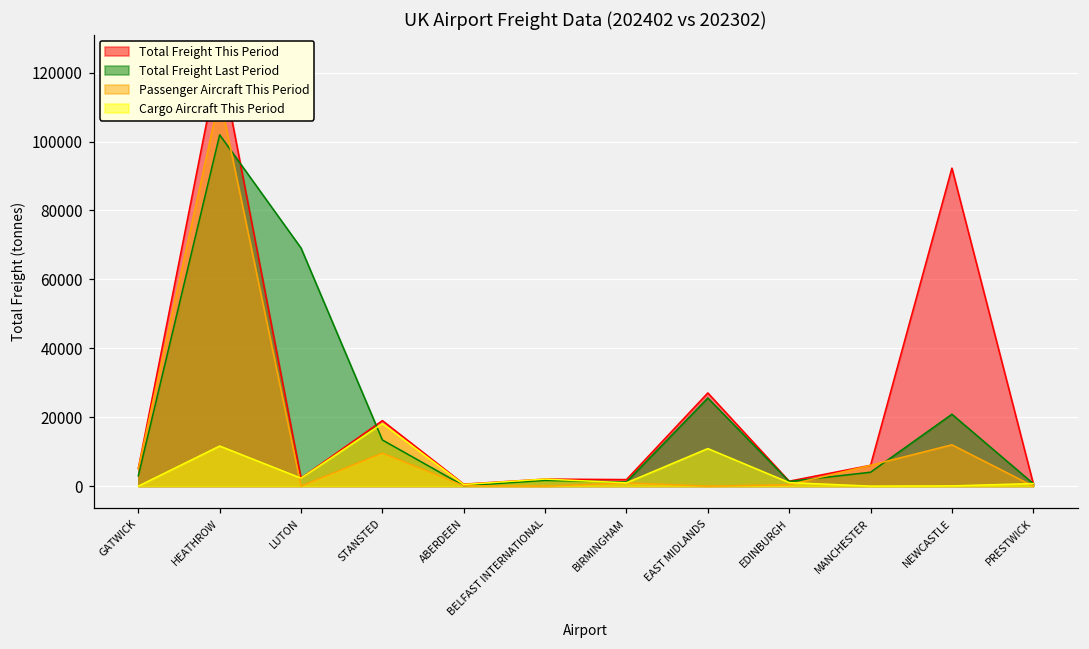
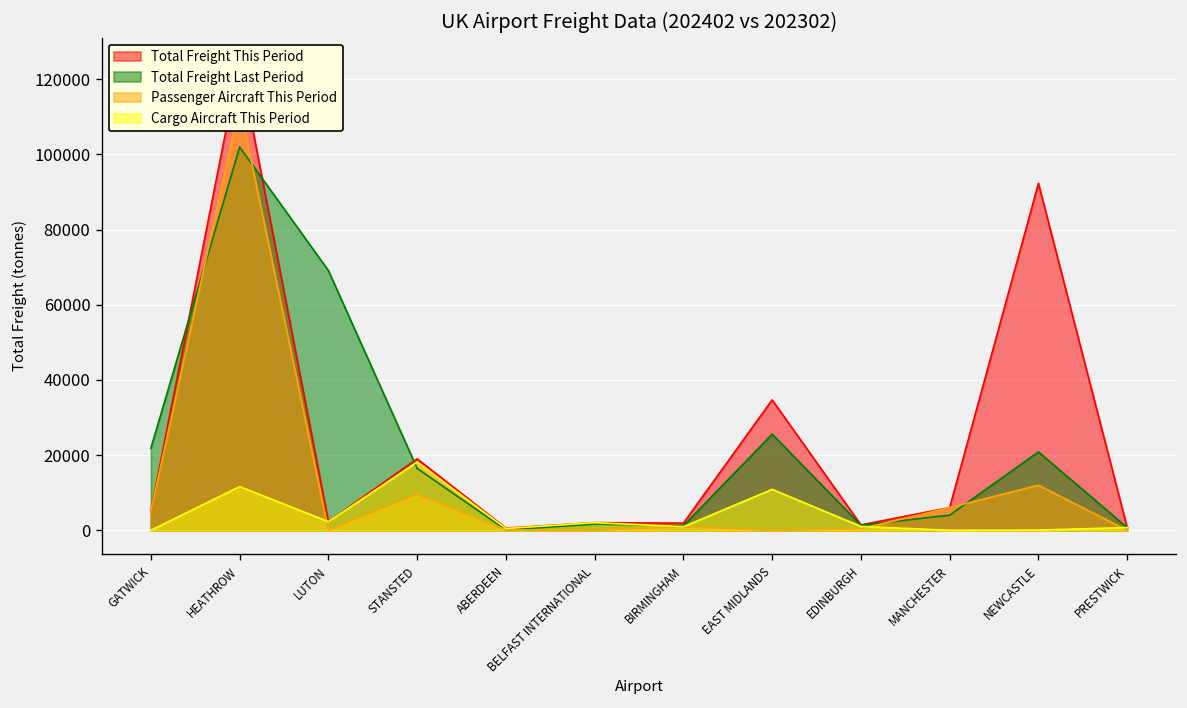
Total Freight Last Period, GATWICK: 3000 -> 22000
Total Freight Last Period, STANSTED: 13000 -> 16000
Total Freight This Period, EAST MIDLANDS: 27000 -> 35000
